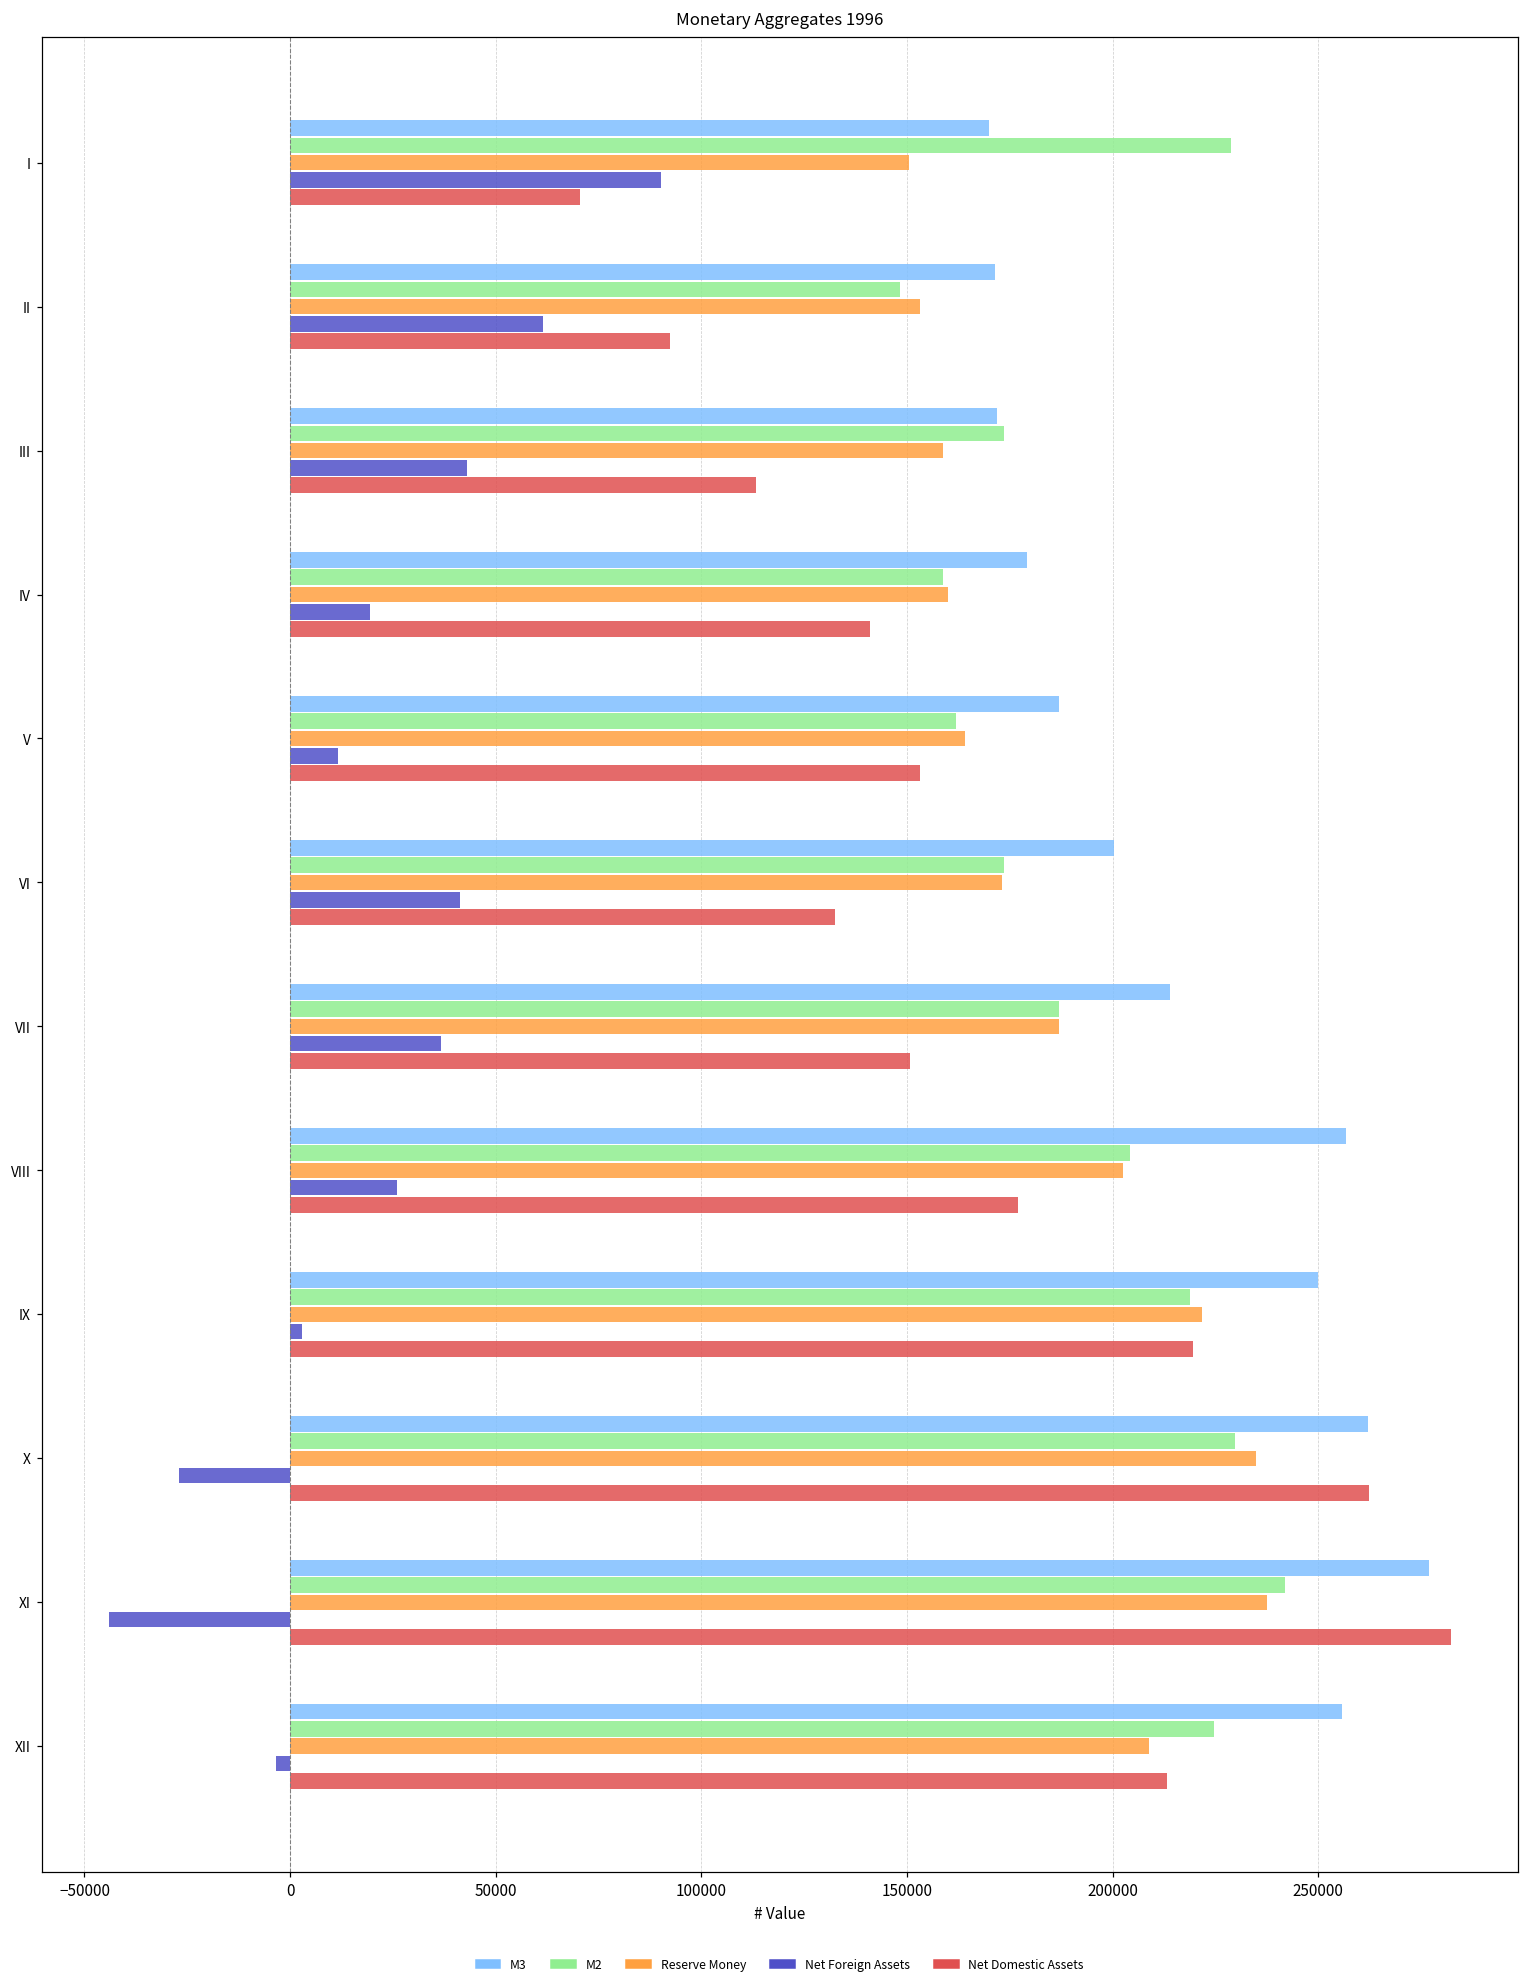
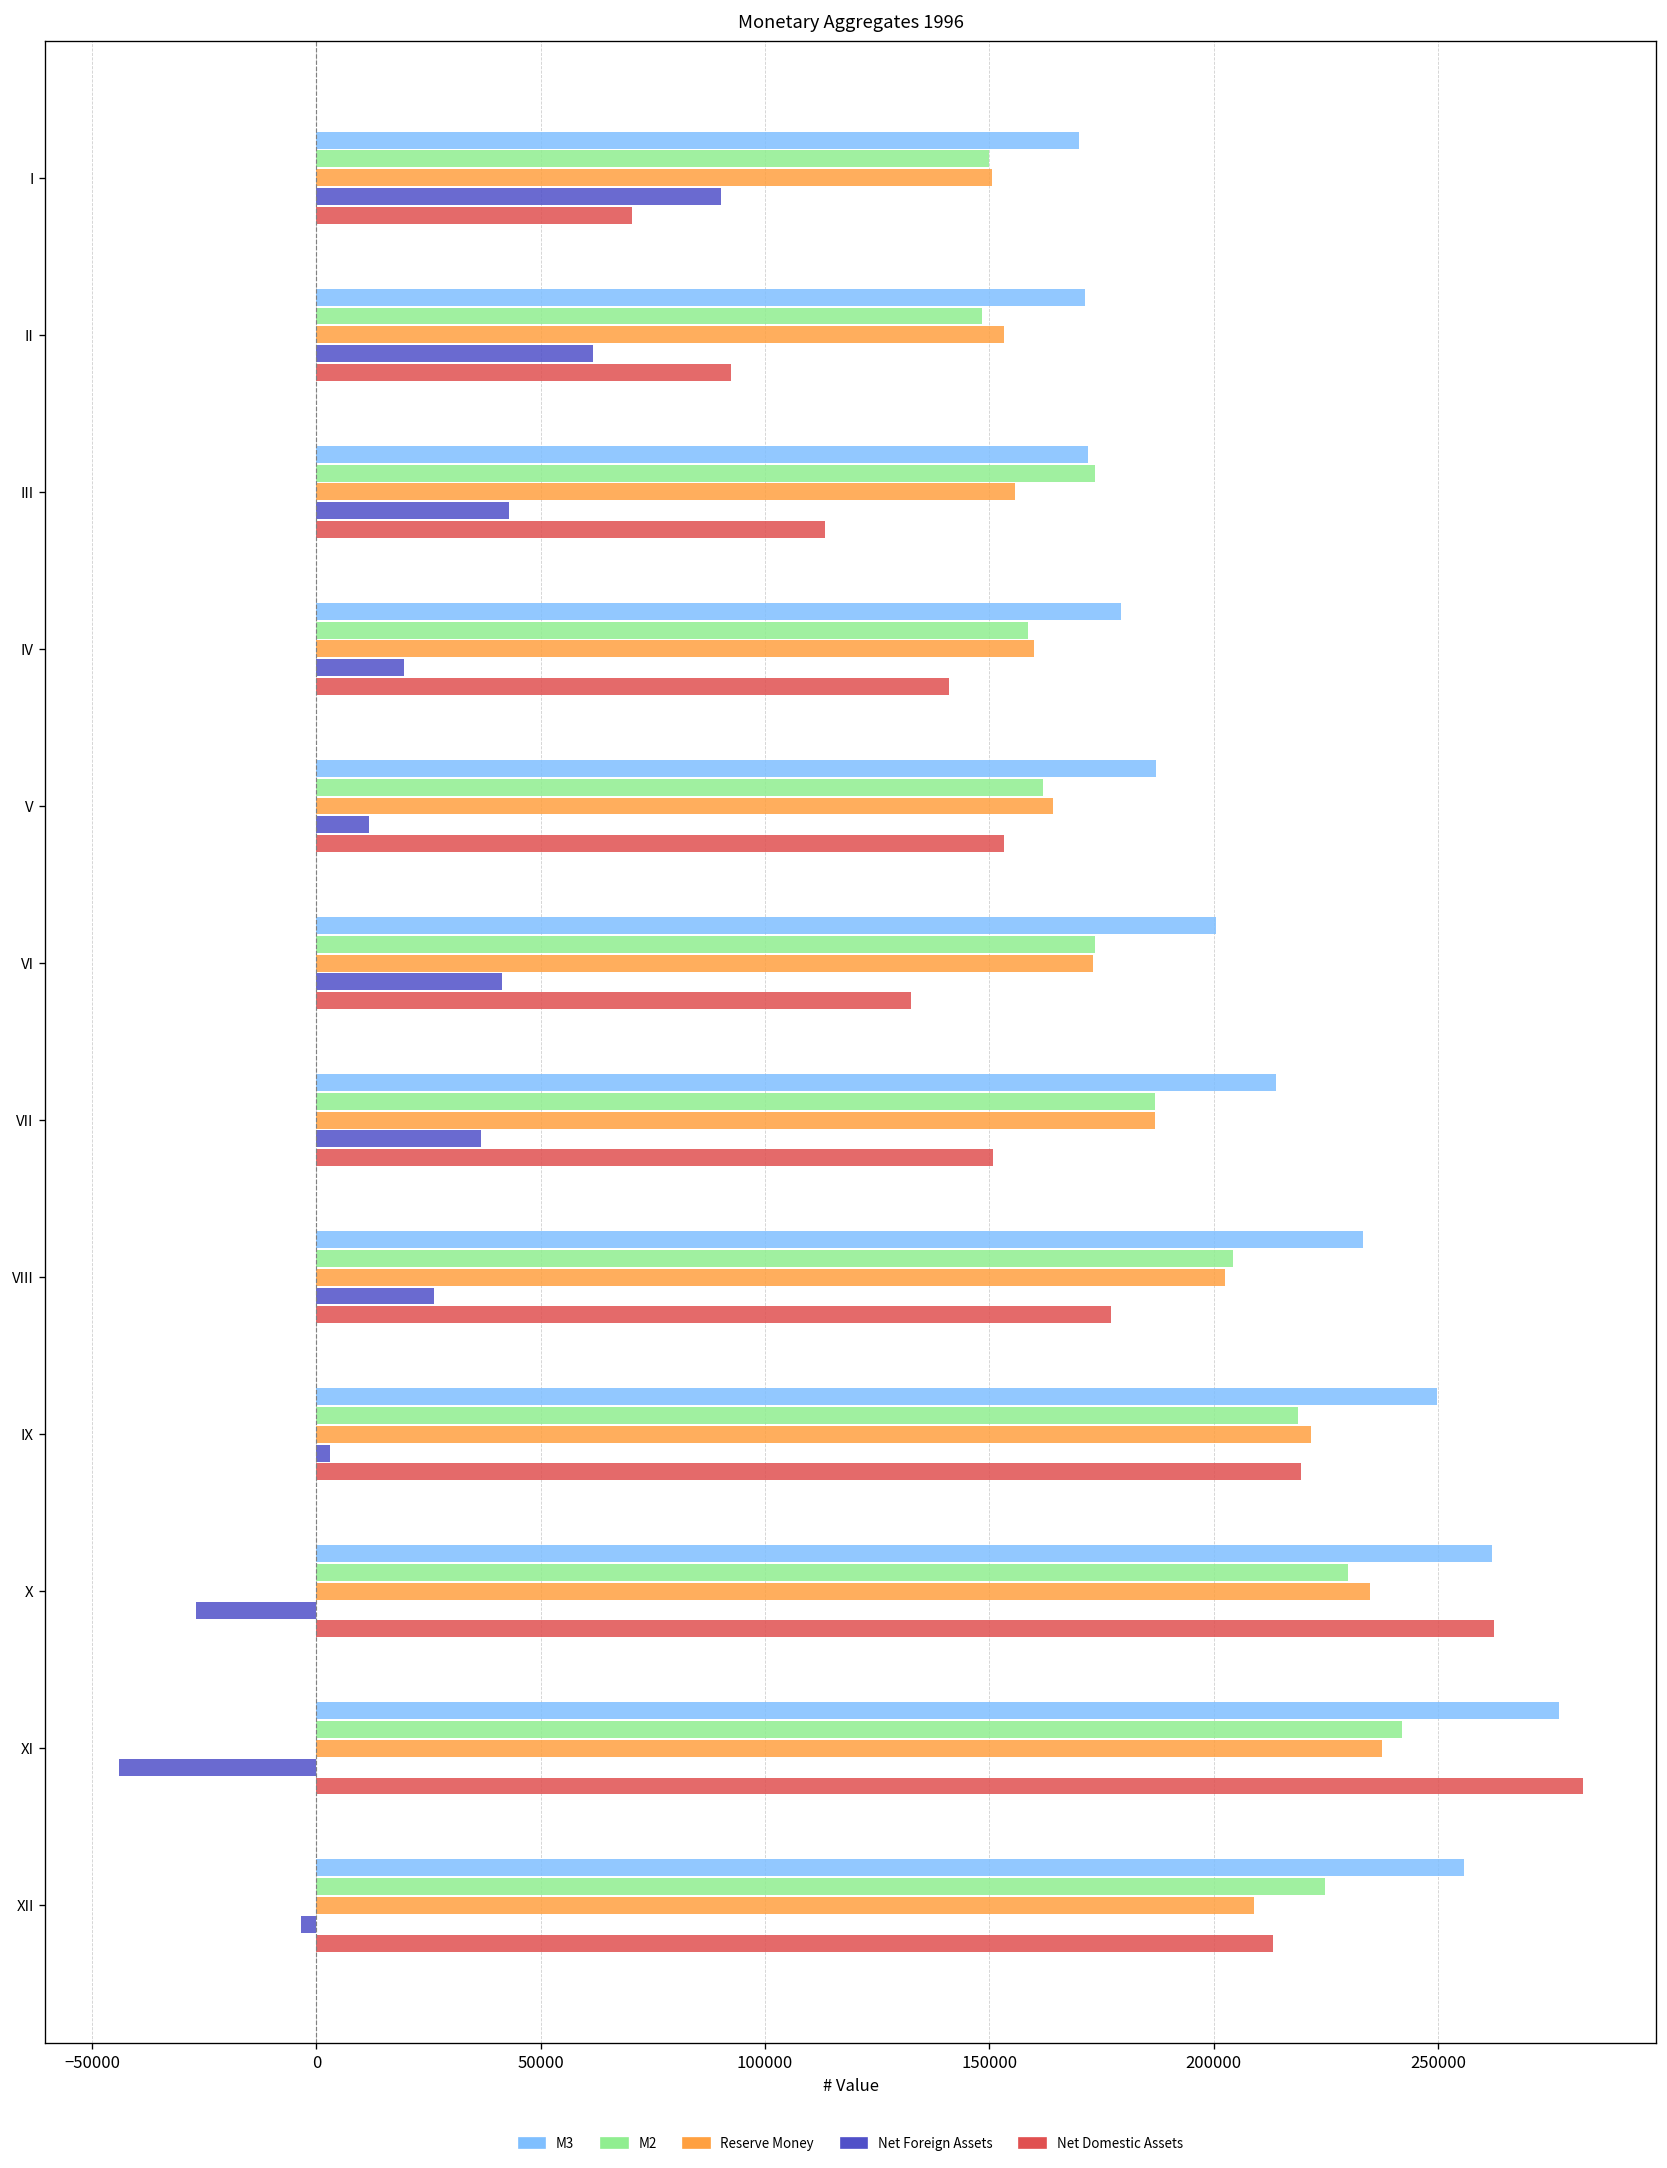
M2, I: 229000 -> 150000
Reserve Money, III: 159000 -> 156000
M3, VIII: 257000 -> 233000
